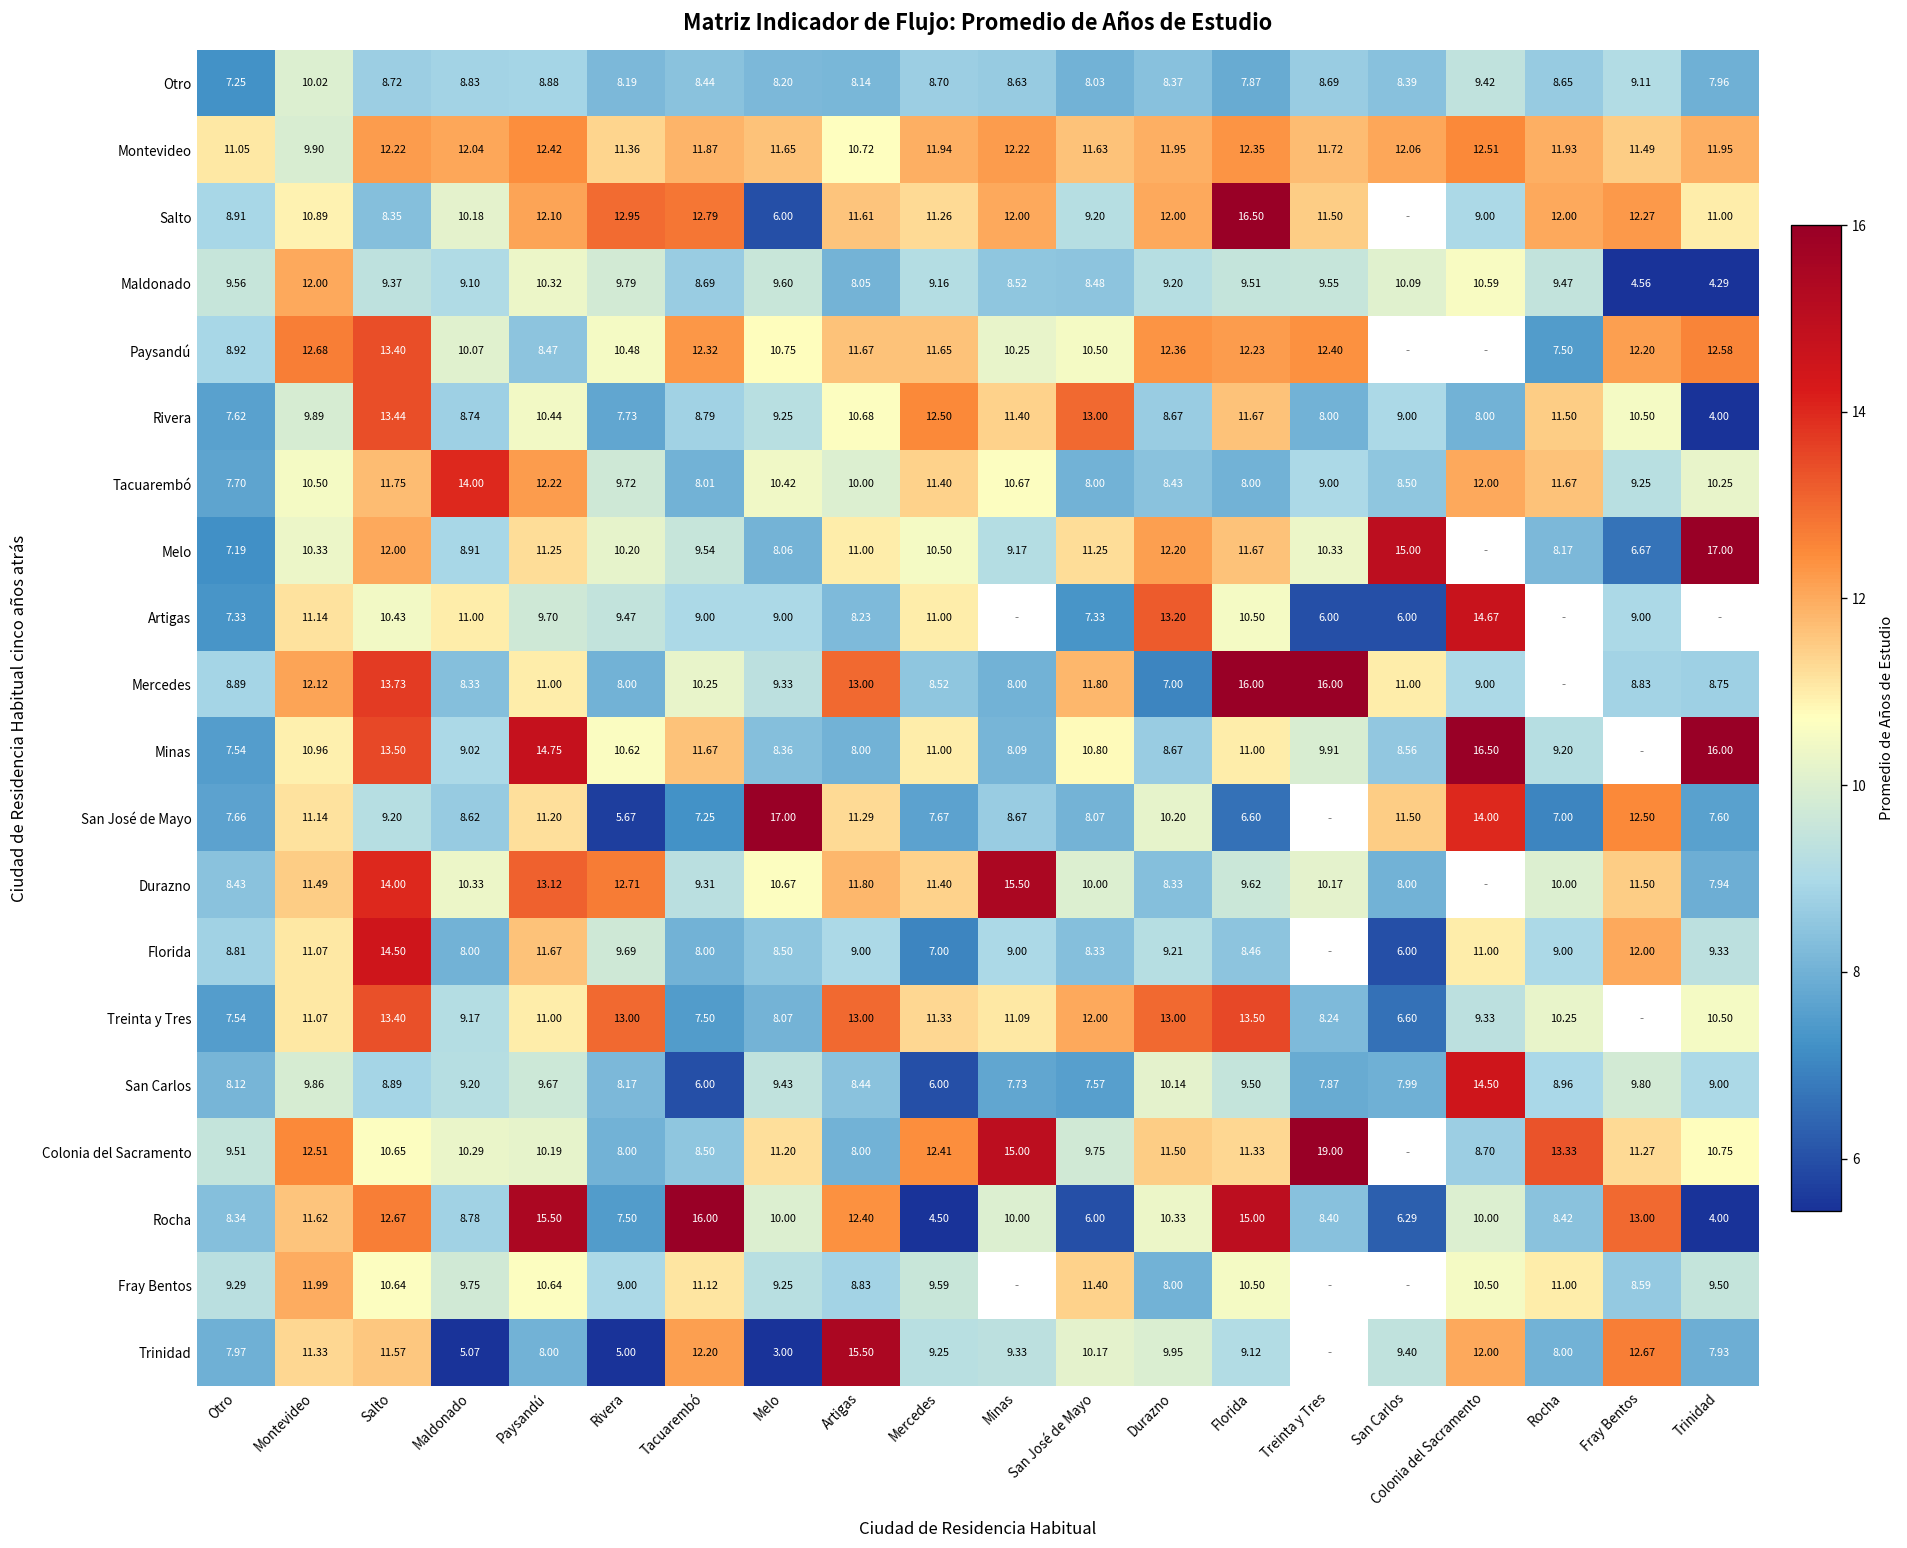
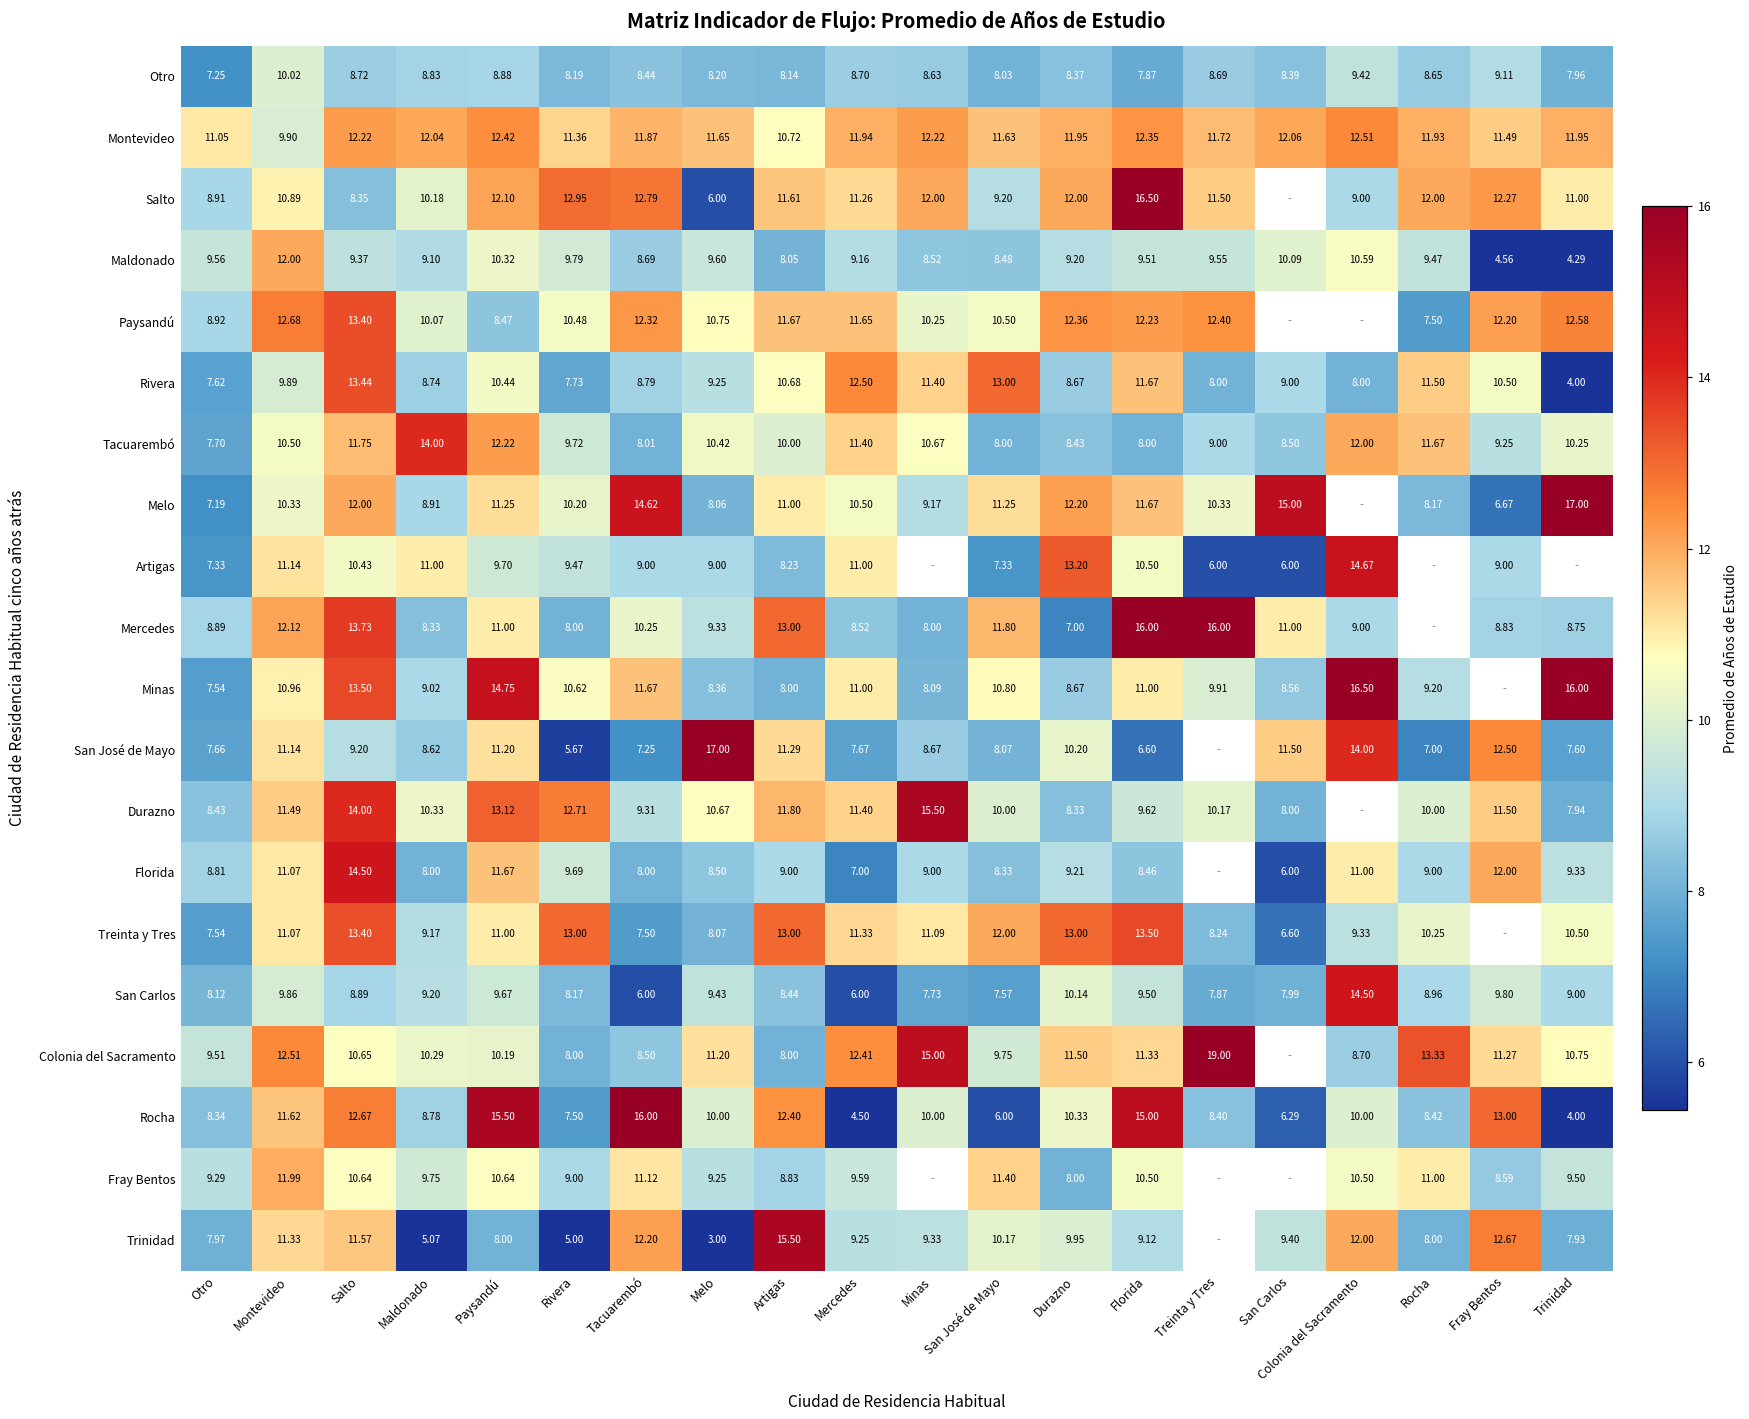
Melo, Tacuarembó: 9.54 -> 14.62
